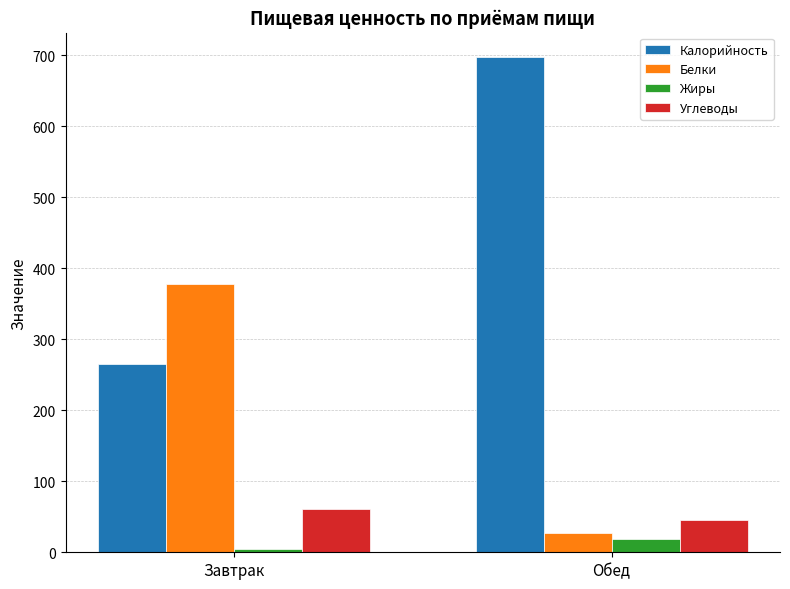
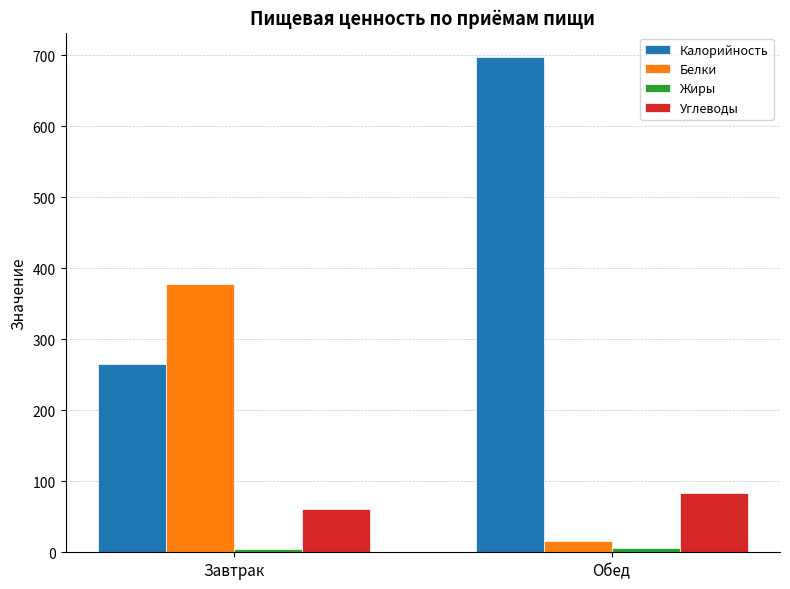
Белки, Обед: 30 -> 20
Жиры, Обед: 20 -> 10
Углеводы, Обед: 50 -> 80
